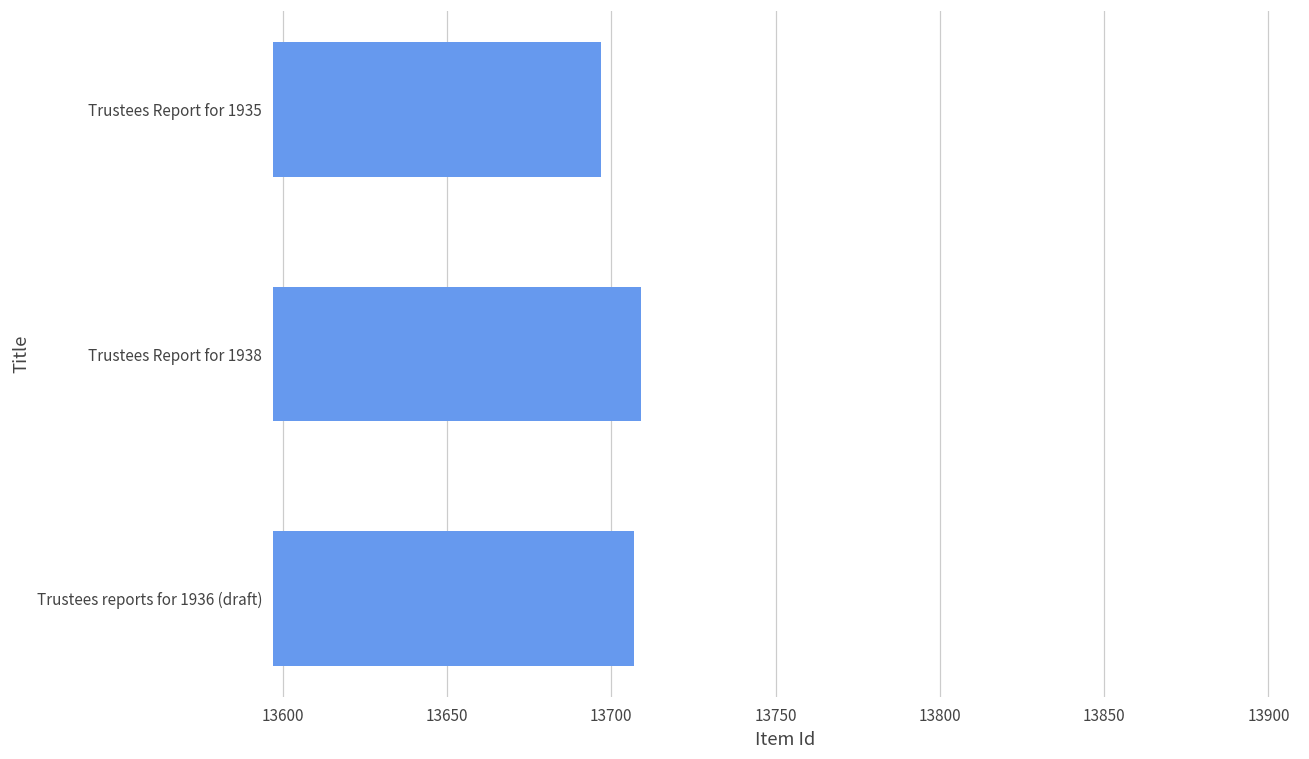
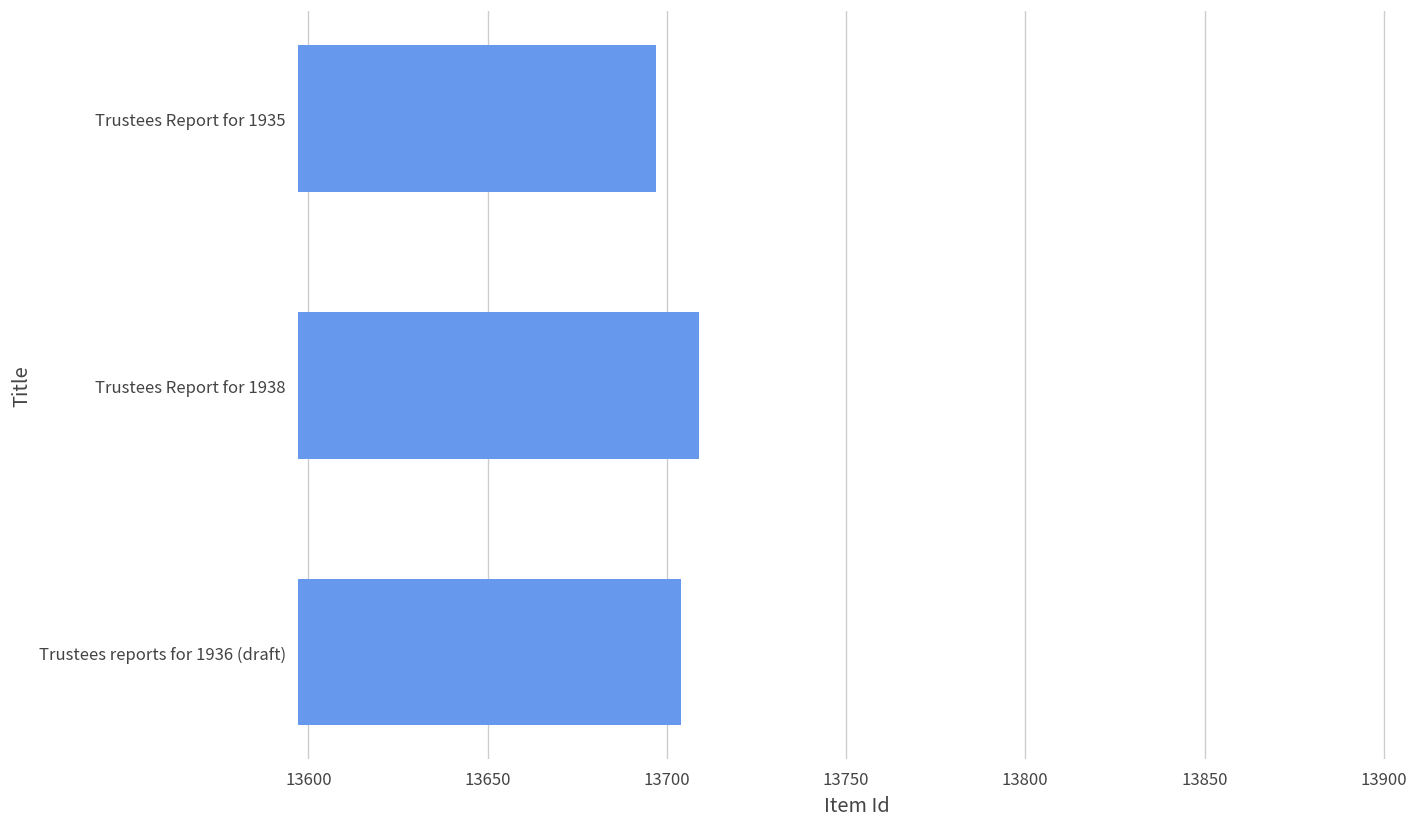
Trustees reports for 1936 (draft): 13707 -> 13704
